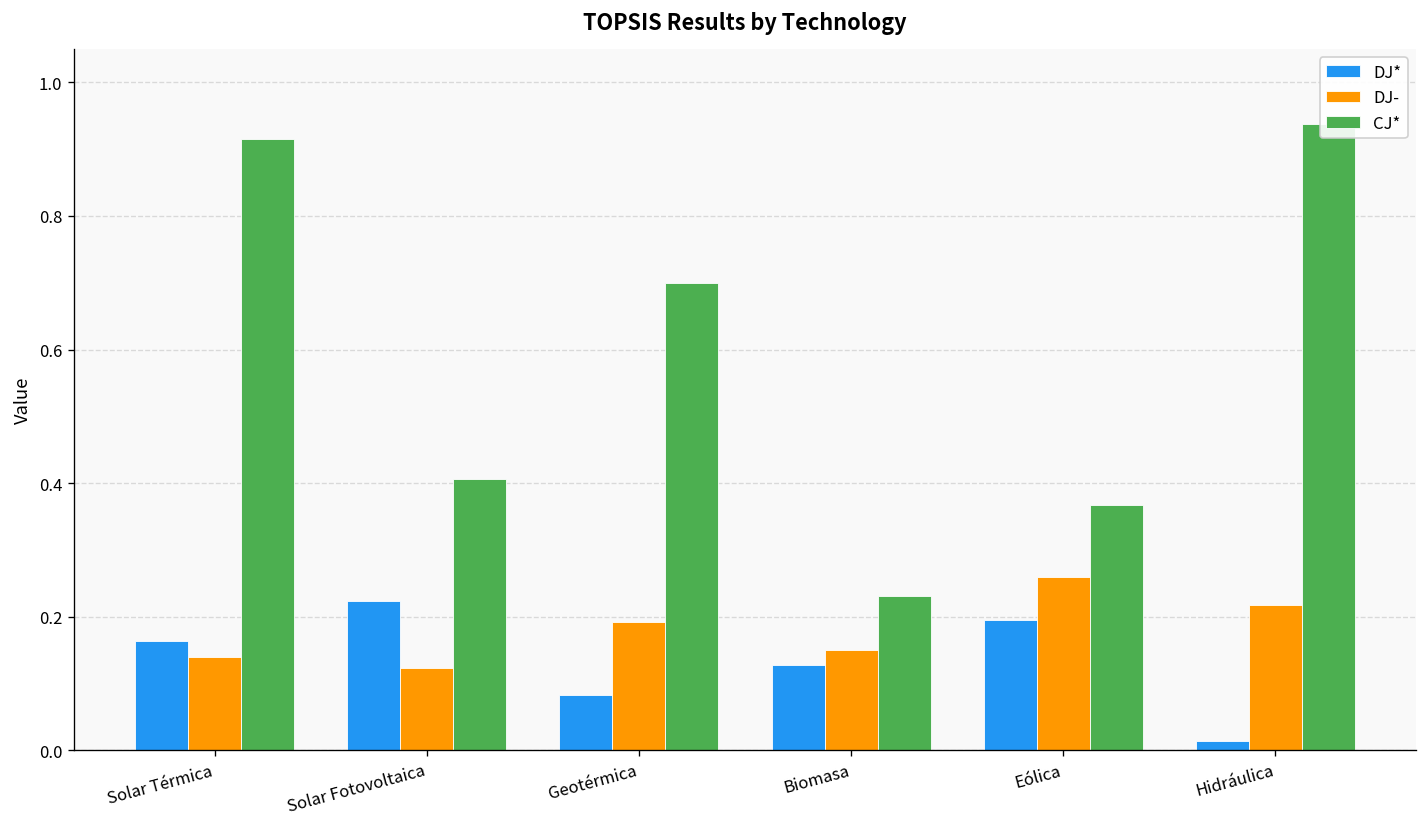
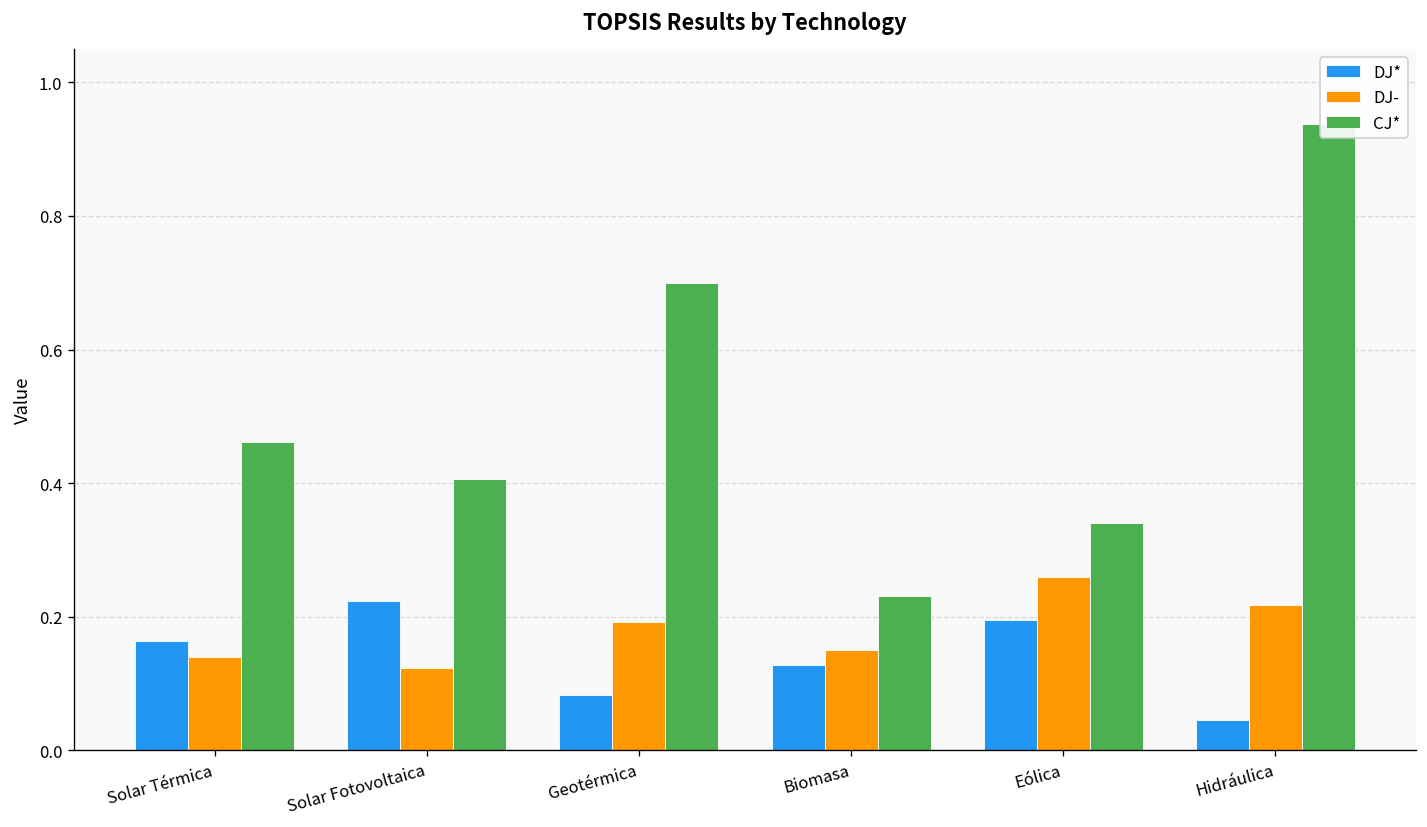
CJ*, Solar Térmica: 0.92 -> 0.46
CJ*, Eólica: 0.37 -> 0.34
DJ*, Hidráulica: 0.01 -> 0.05
